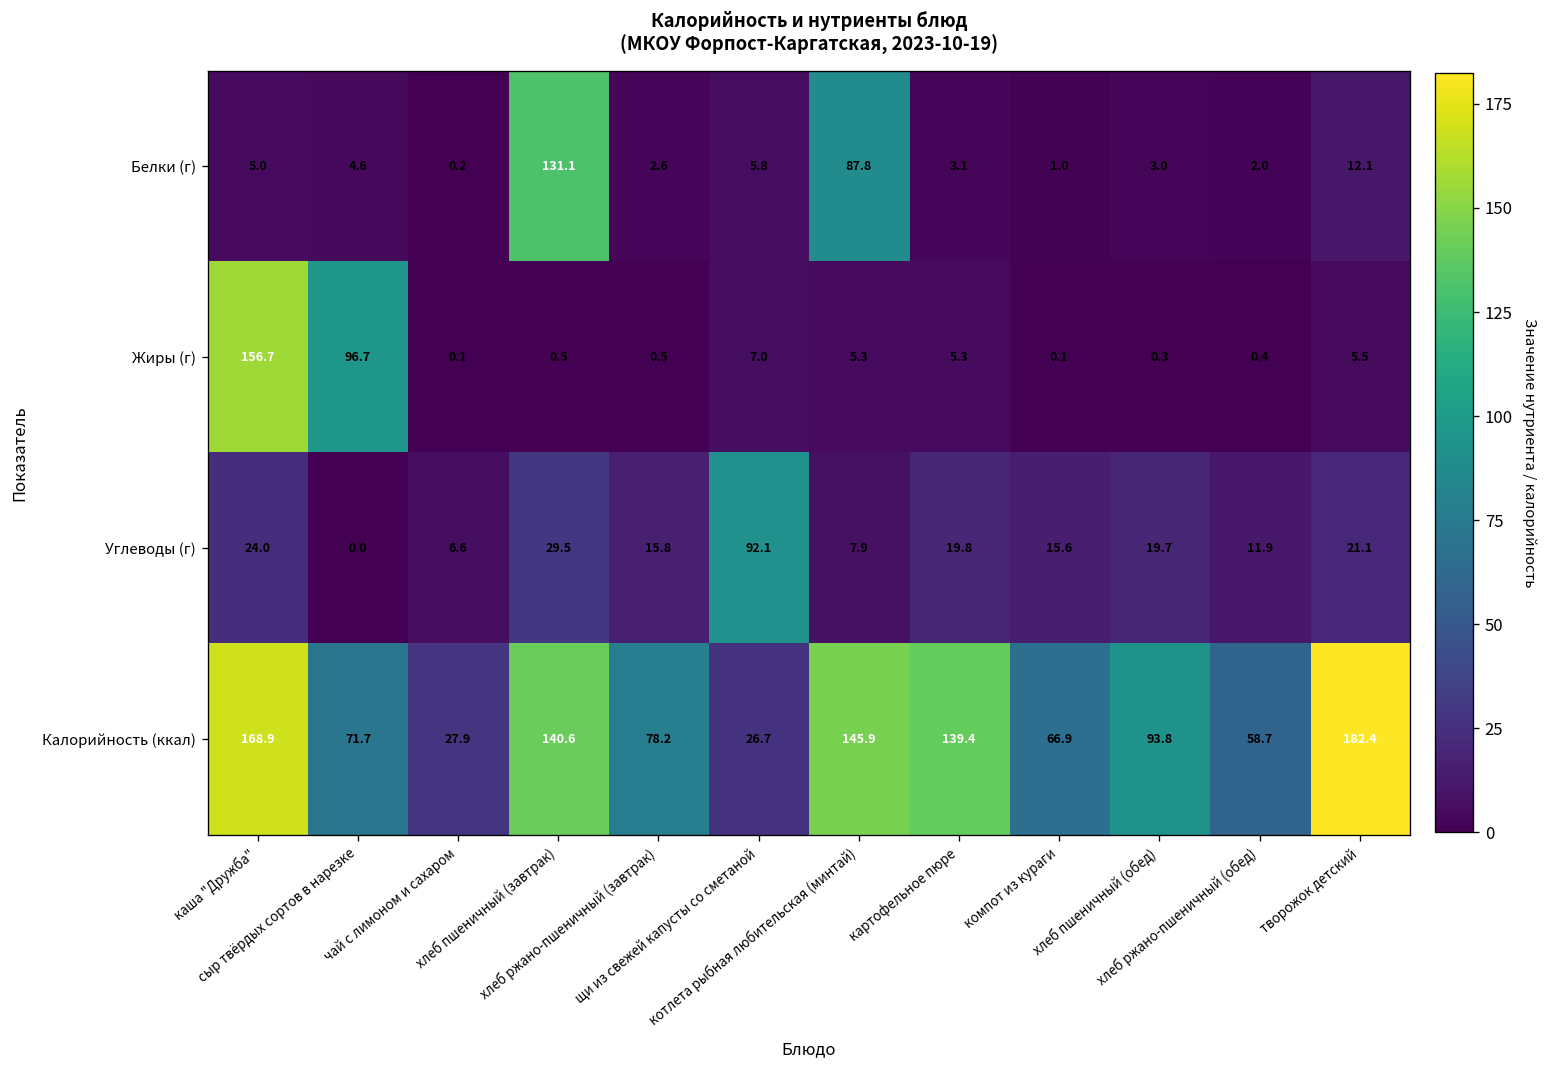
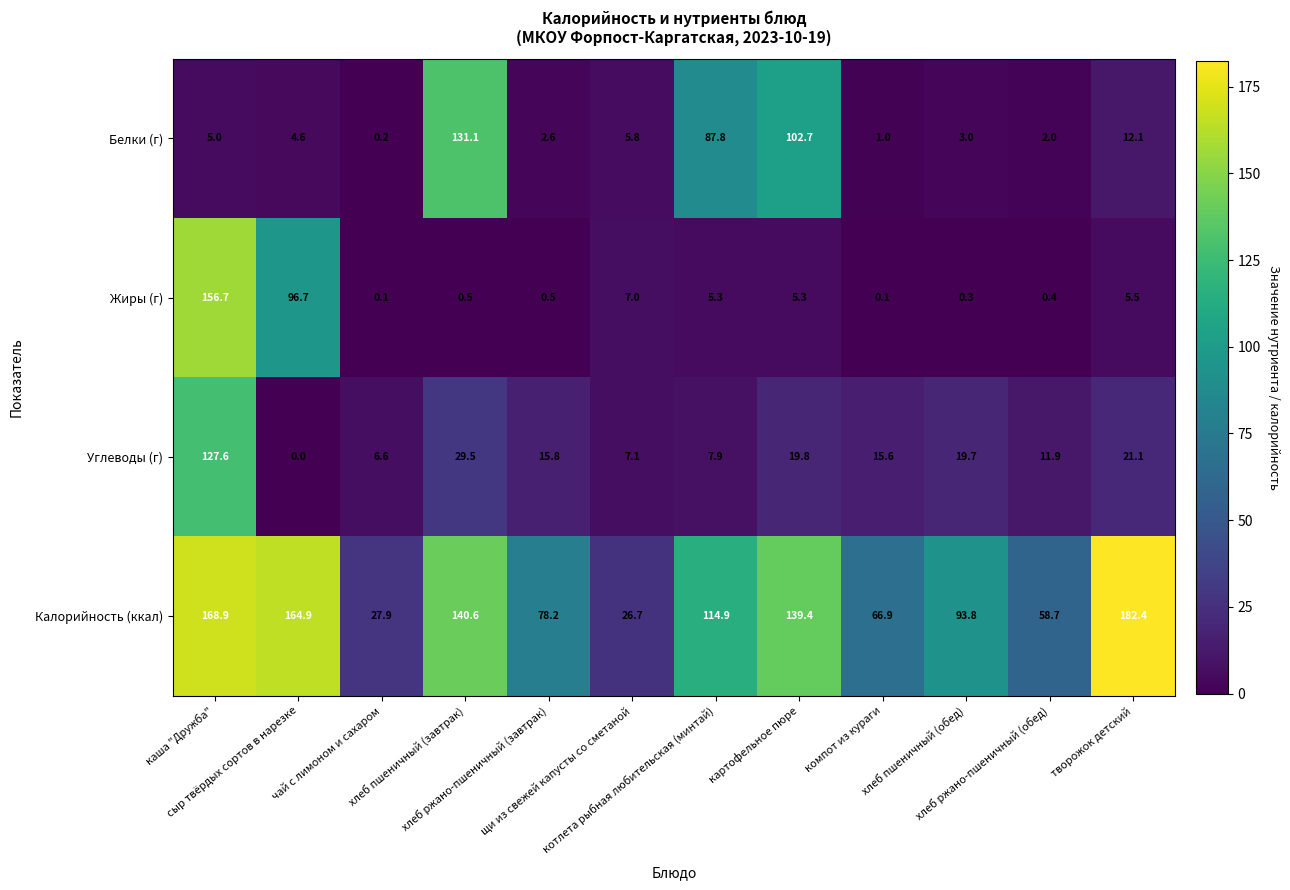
Белки (г), картофельное пюре: 3.1 -> 102.7
Углеводы (г), каша "Дружба": 24.0 -> 127.6
Углеводы (г), щи из свежей капусты со сметаной: 92.1 -> 7.1
Калорийность (ккал), сыр твёрдых сортов в нарезке: 71.7 -> 164.9
Калорийность (ккал), котлета рыбная любительская (минтай): 145.9 -> 114.9
